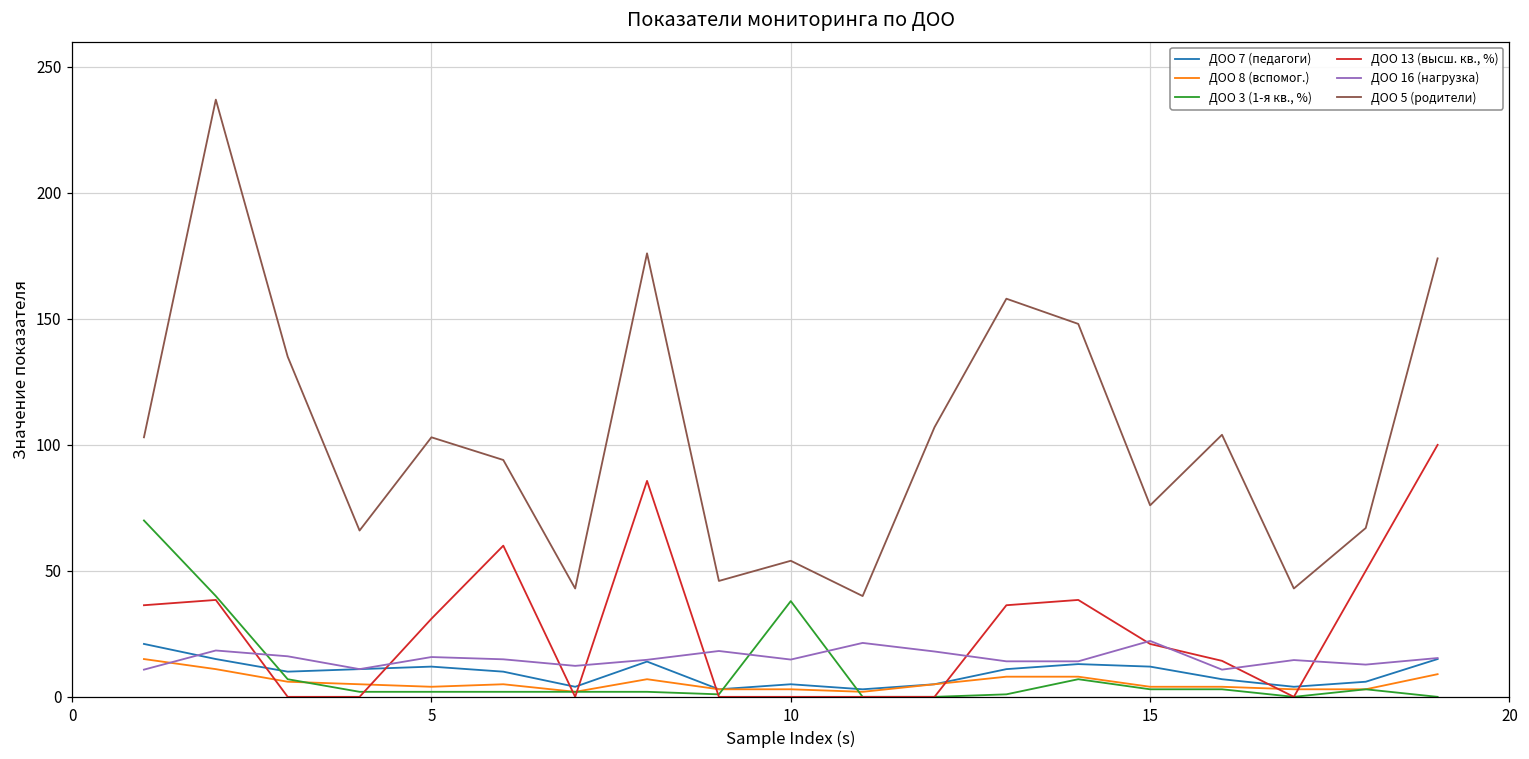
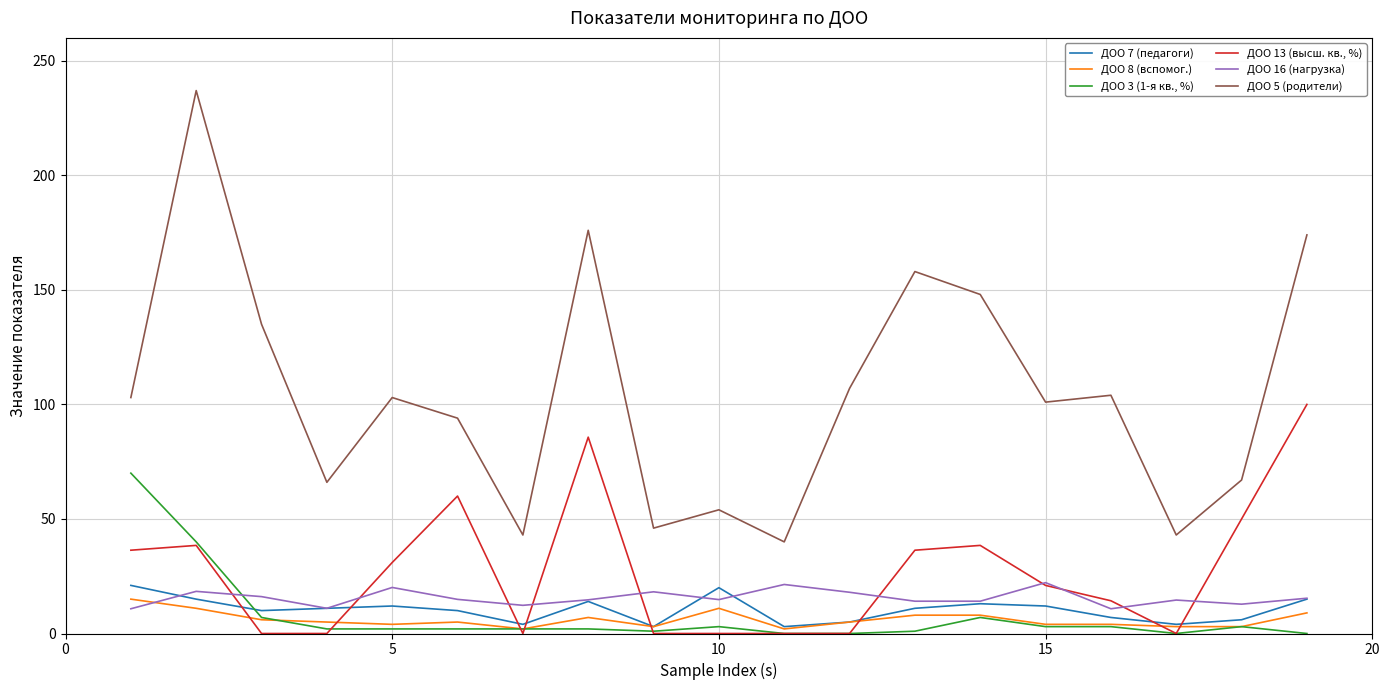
ДОО 16 (нагрузка), 5: 16 -> 20
ДОО 7 (педагоги), 10: 5 -> 20
ДОО 8 (вспомог.), 10: 3 -> 11
ДОО 3 (1-я кв., %), 10: 38 -> 3
ДОО 5 (родители), 15: 76 -> 101
